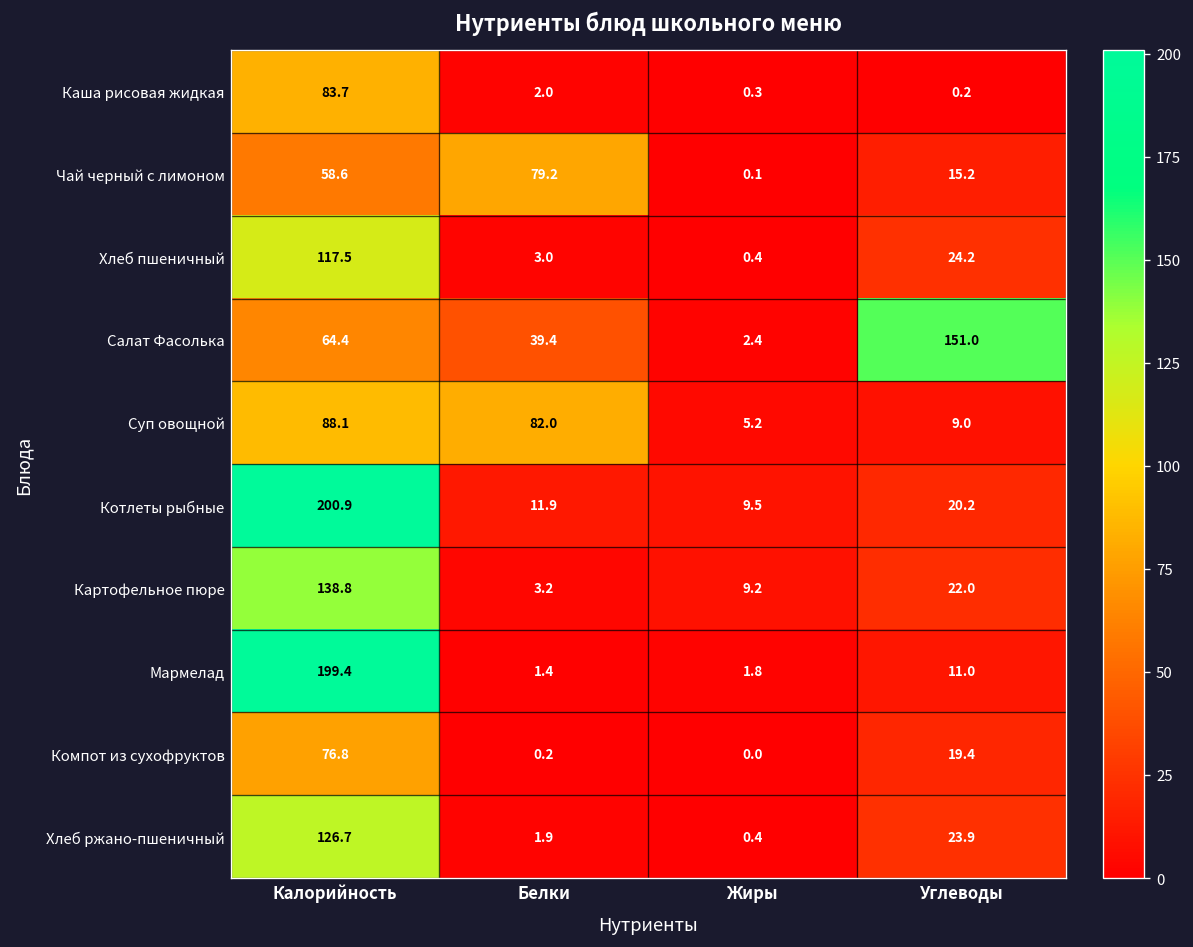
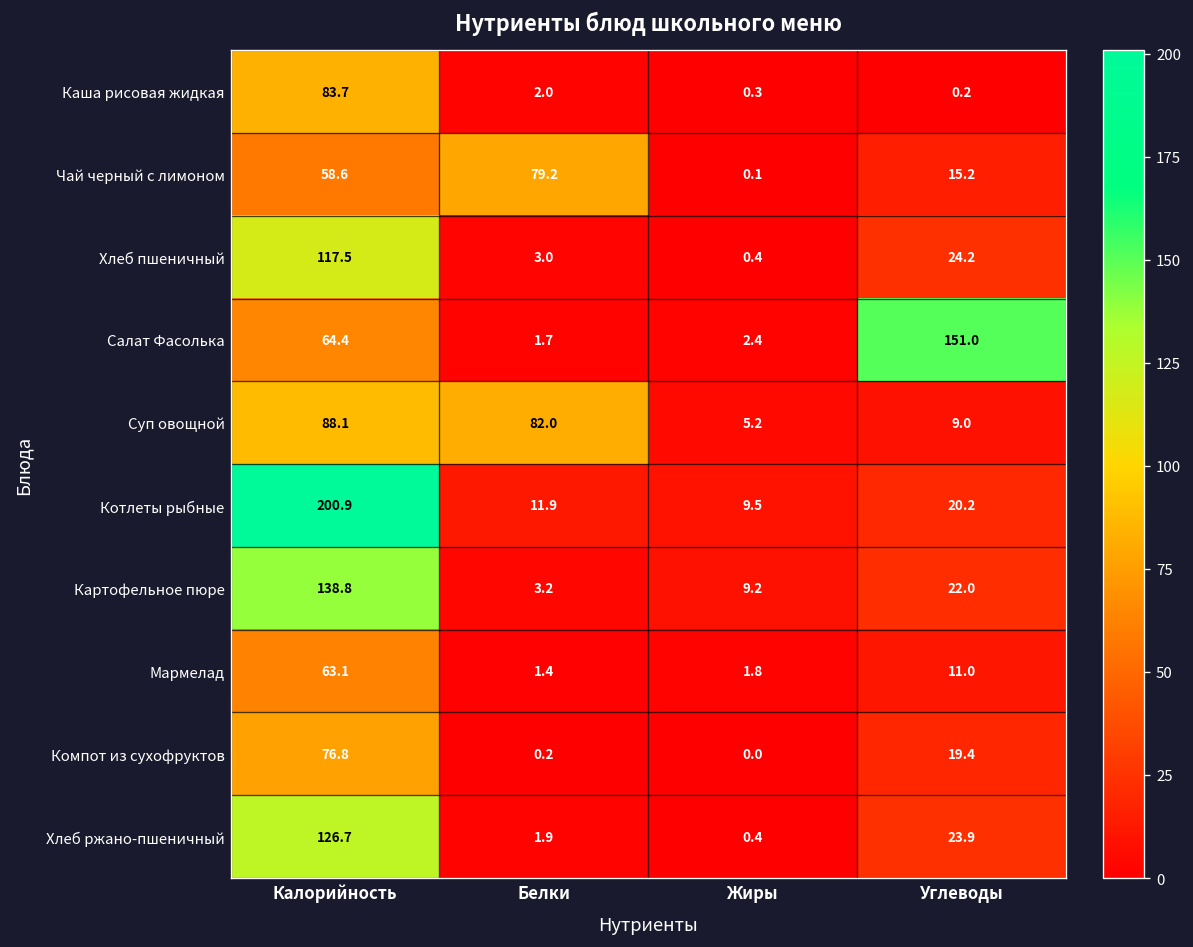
Салат Фасолька, Белки: 39.4 -> 1.7
Мармелад, Калорийность: 199.4 -> 63.1
